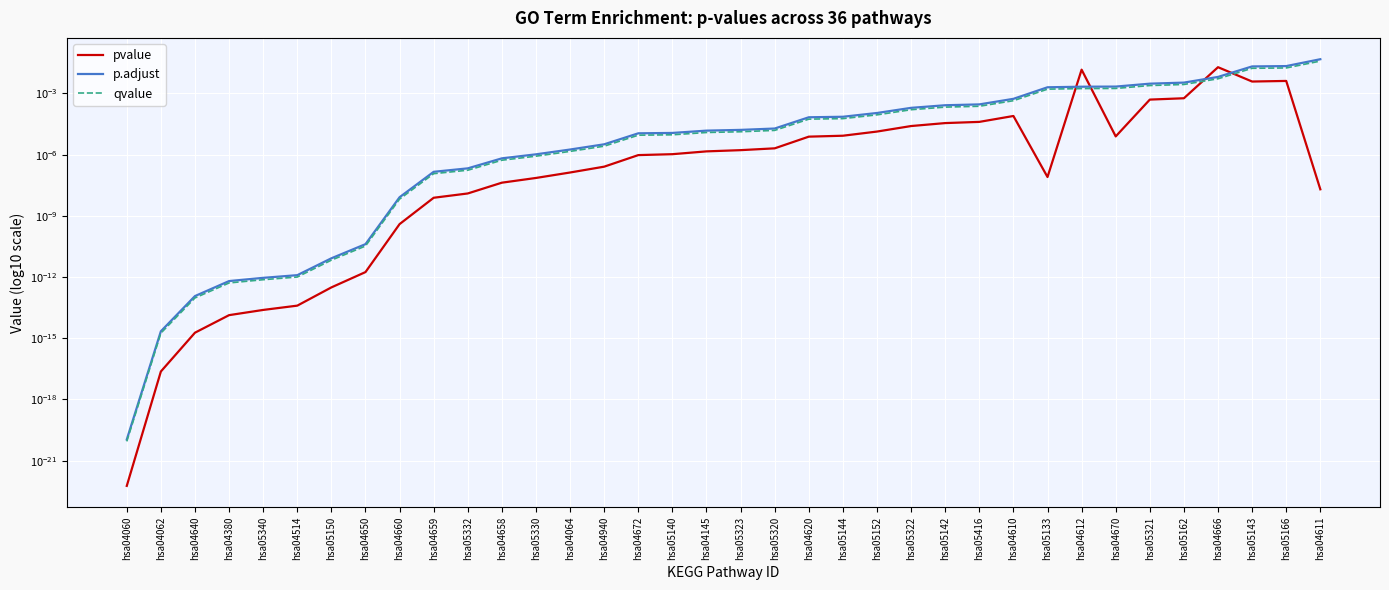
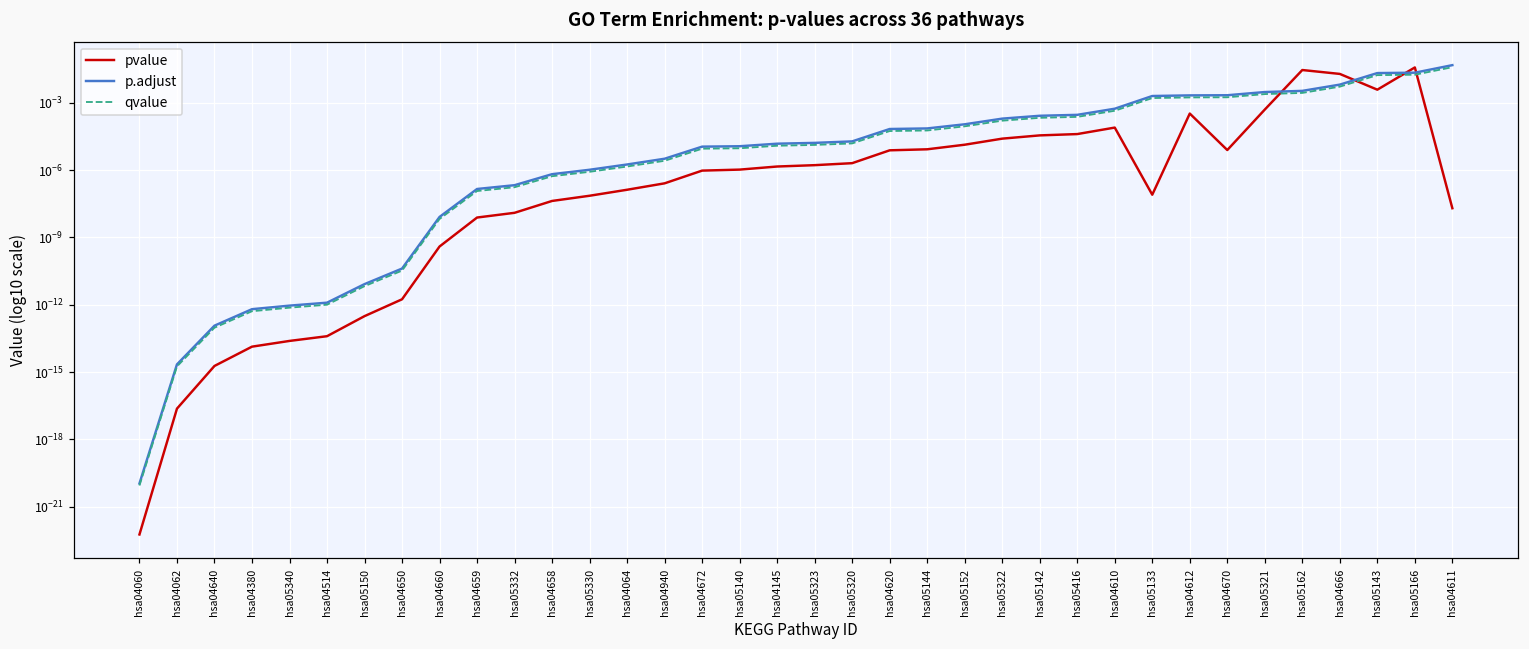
pvalue, hsa04612: 0.01 -> 0.0003
pvalue, hsa05162: 0.0006 -> 0.03
pvalue, hsa05166: 0.004 -> 0.04
